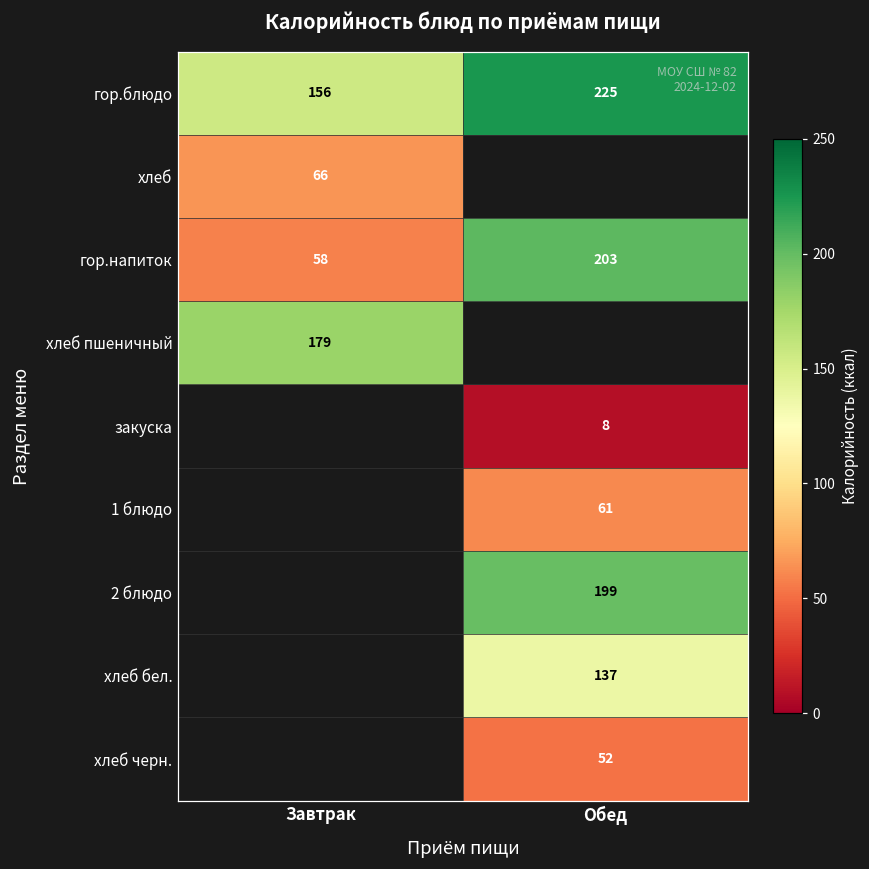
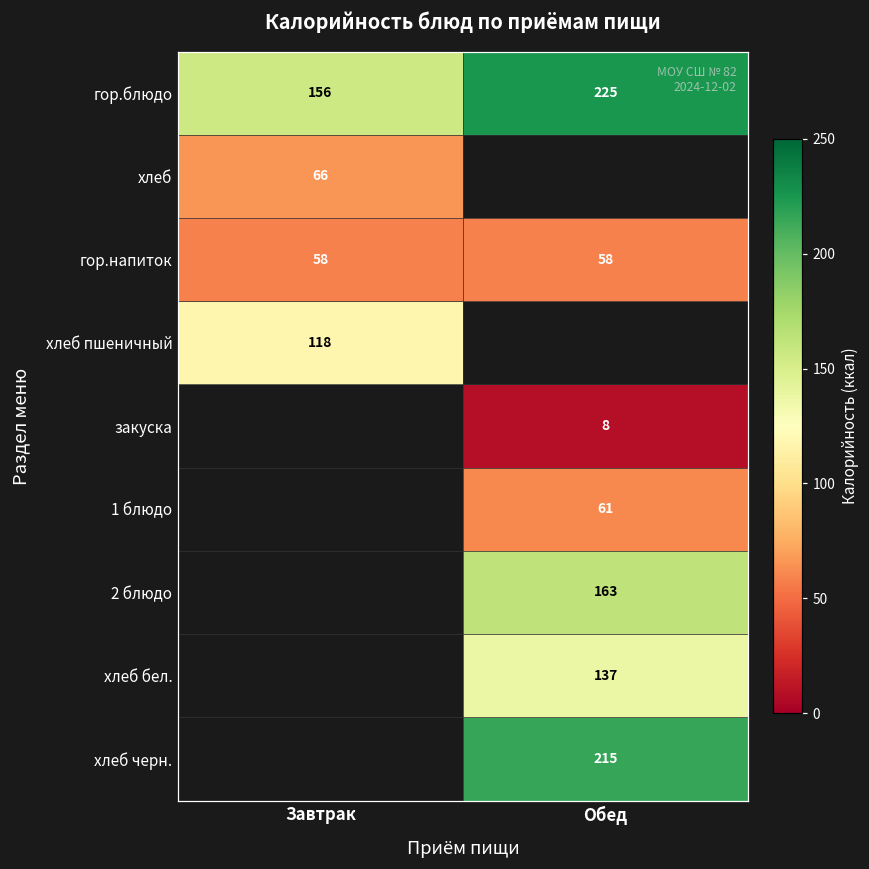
гор.напиток, Обед: 203 -> 58
хлеб пшеничный, Завтрак: 179 -> 118
2 блюдо, Обед: 199 -> 163
хлеб черн., Обед: 52 -> 215
